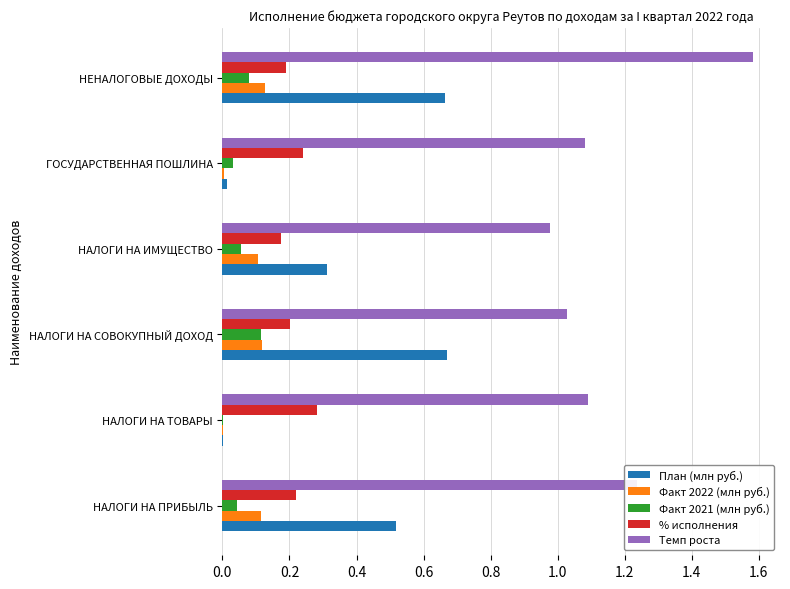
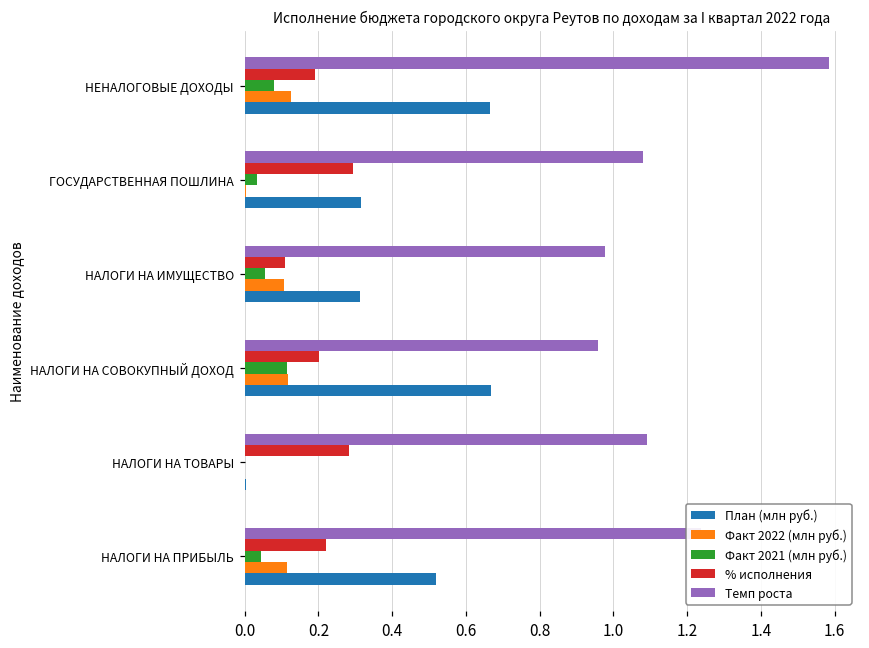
% исполнения, ГОСУДАРСТВЕННАЯ ПОШЛИНА: 0.24 -> 0.29
План (млн руб.), ГОСУДАРСТВЕННАЯ ПОШЛИНА: 0.01 -> 0.32
% исполнения, НАЛОГИ НА ИМУЩЕСТВО: 0.17 -> 0.11
Темп роста, НАЛОГИ НА СОВОКУПНЫЙ ДОХОД: 1.03 -> 0.96
